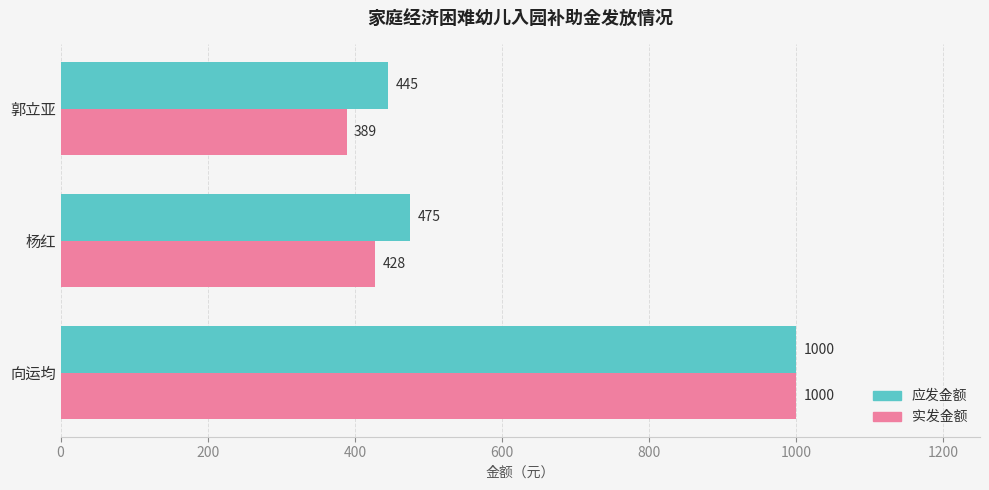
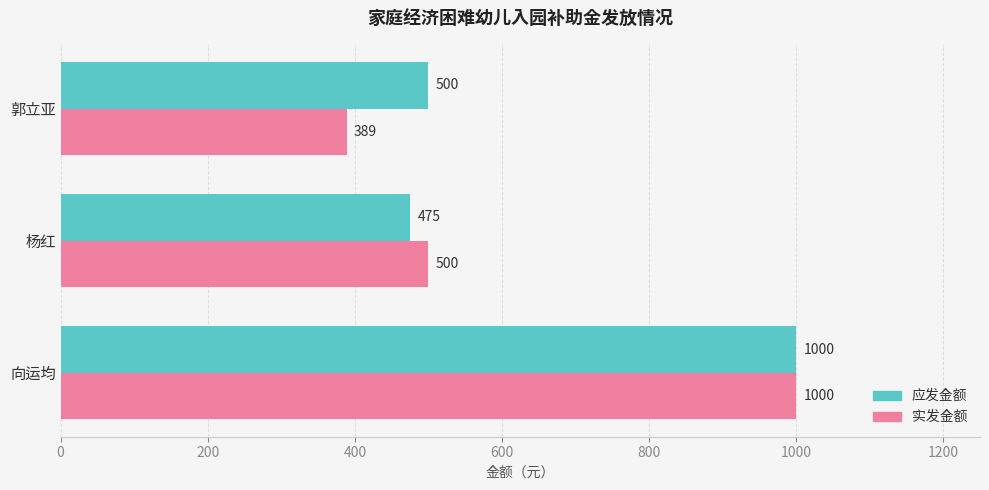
应发金额, 郭立亚: 445 -> 500
实发金额, 杨红: 428 -> 500
